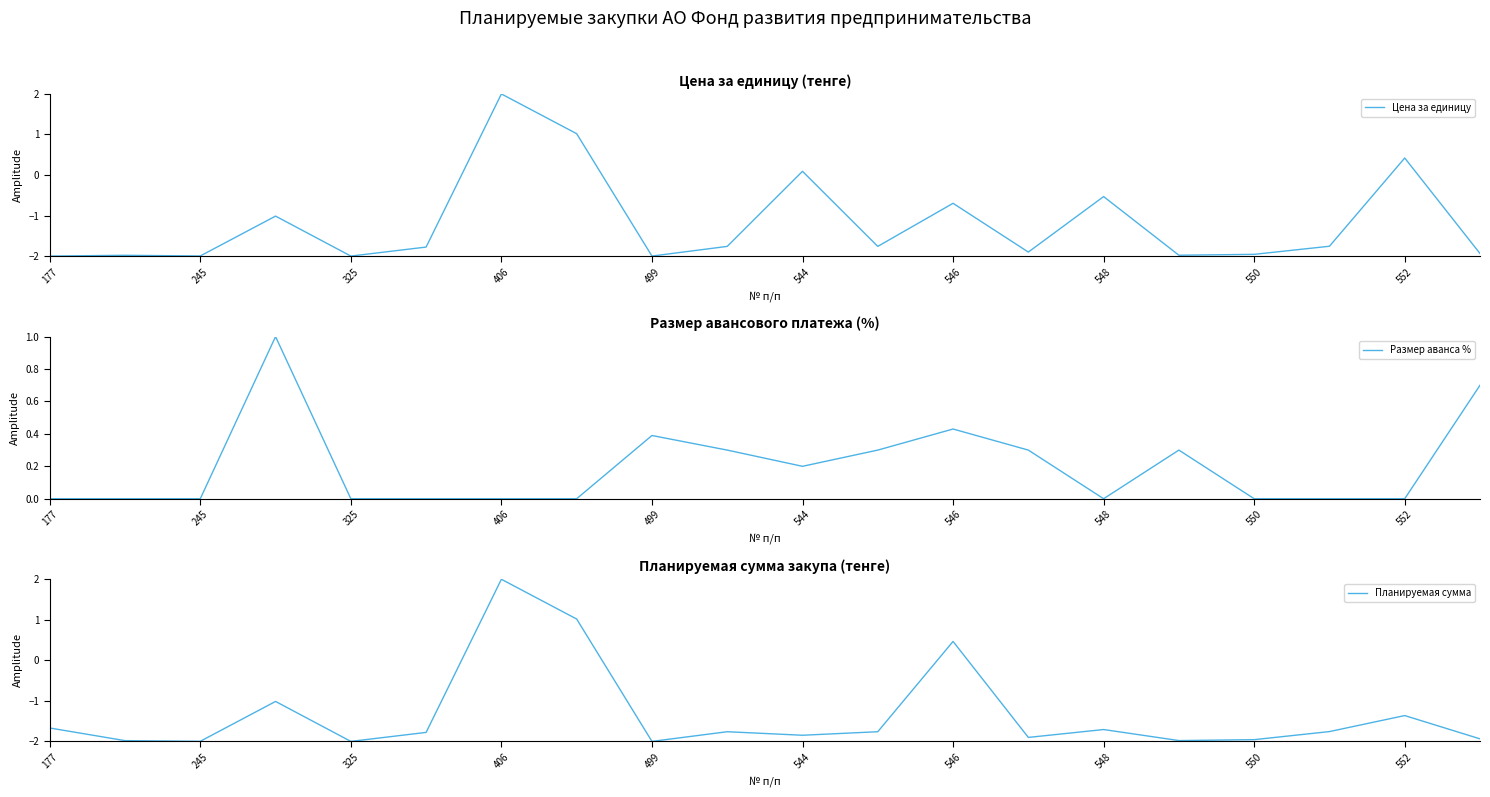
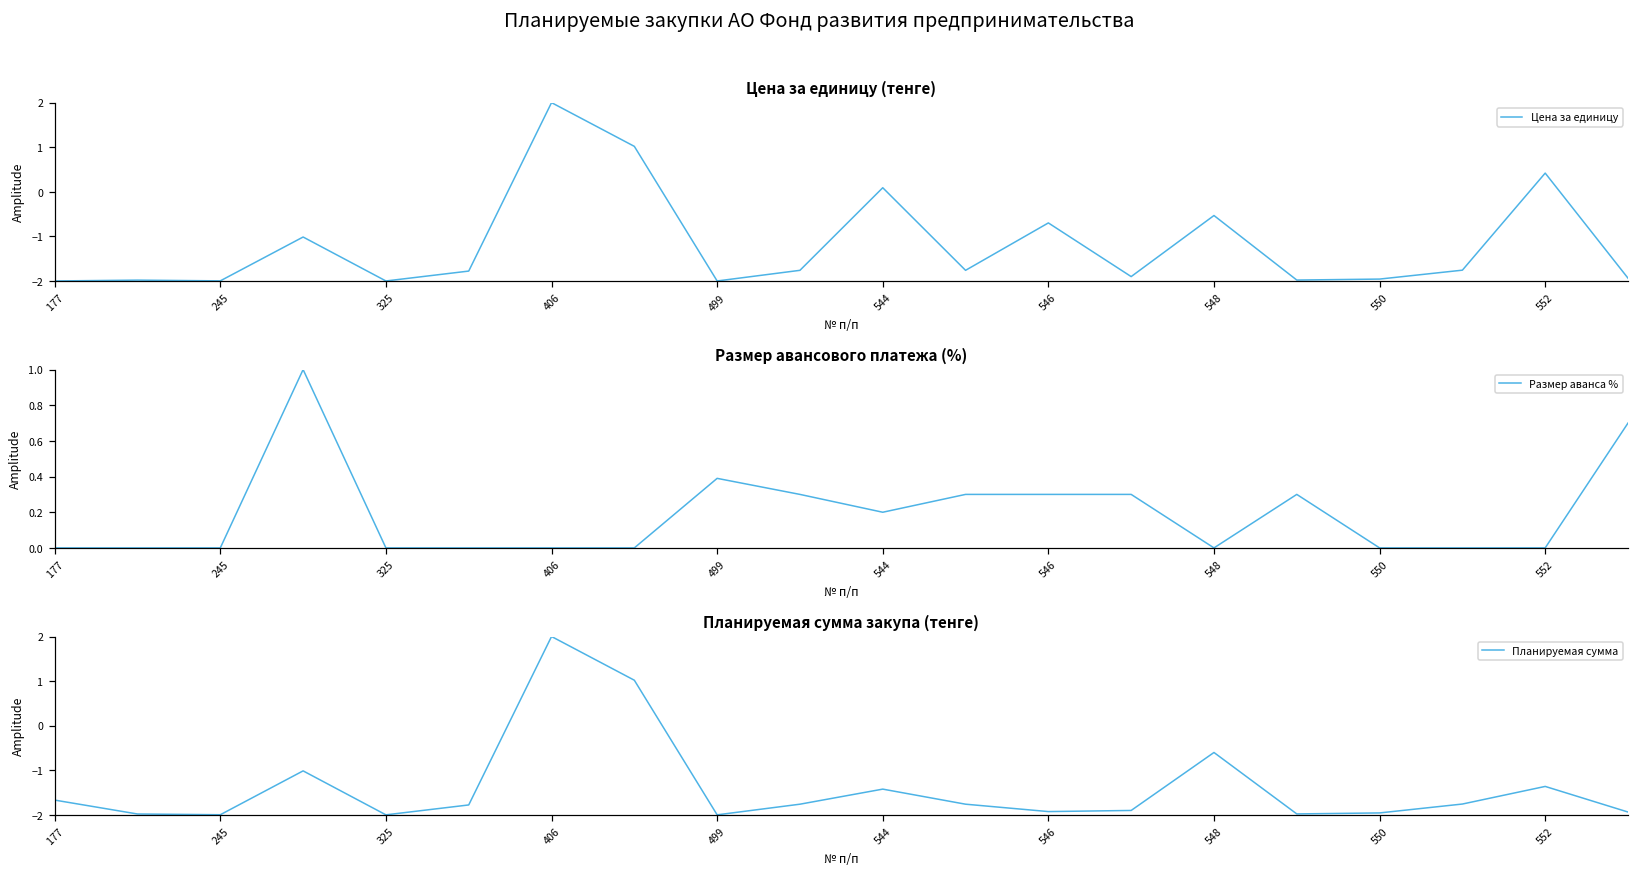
Размер авансового платежа (%), 546: 0.43 -> 0.30
Планируемая сумма закупа (тенге), 544: -1.8 -> -1.4
Планируемая сумма закупа (тенге), 546: 0.5 -> -1.9
Планируемая сумма закупа (тенге), 548: -1.7 -> -0.6
